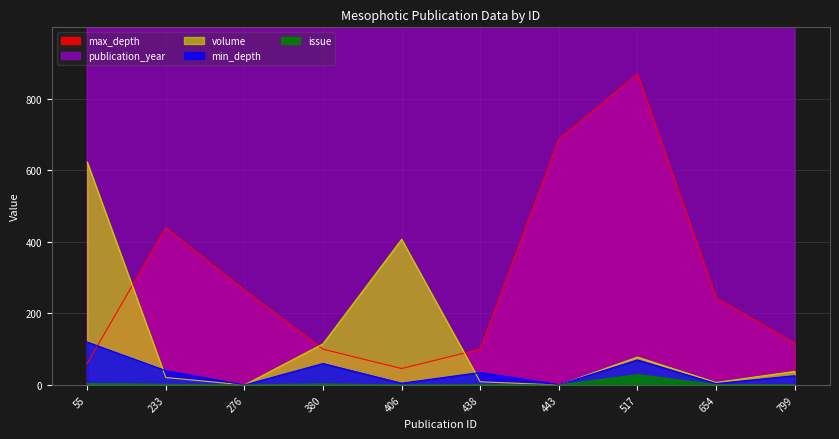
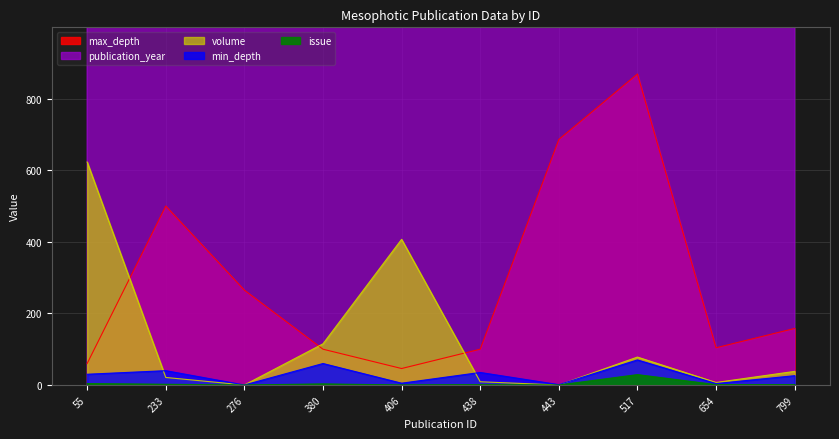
min_depth, 55: 120 -> 30
max_depth, 233: 440 -> 500
max_depth, 654: 240 -> 100
max_depth, 799: 120 -> 160
